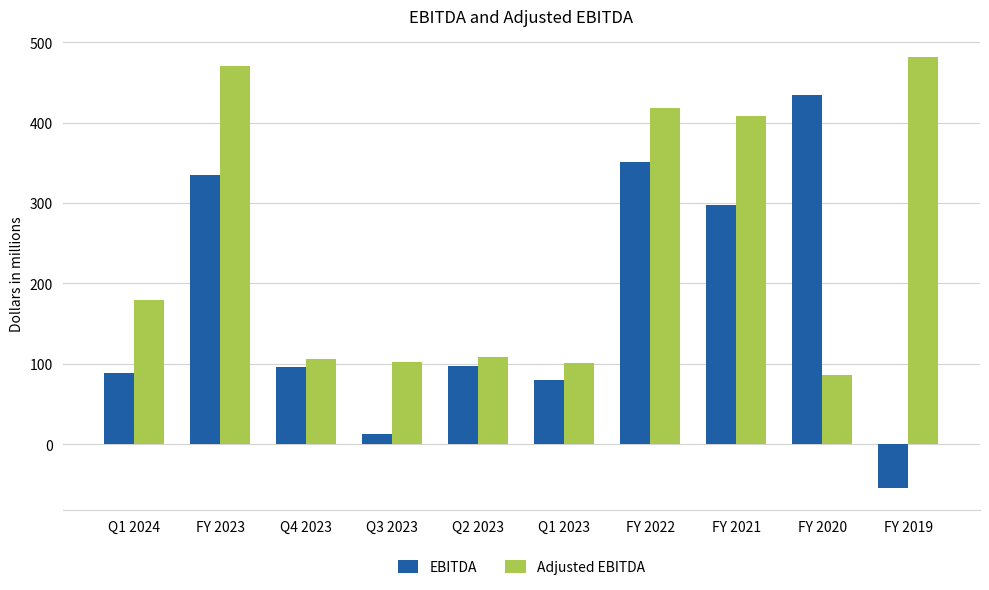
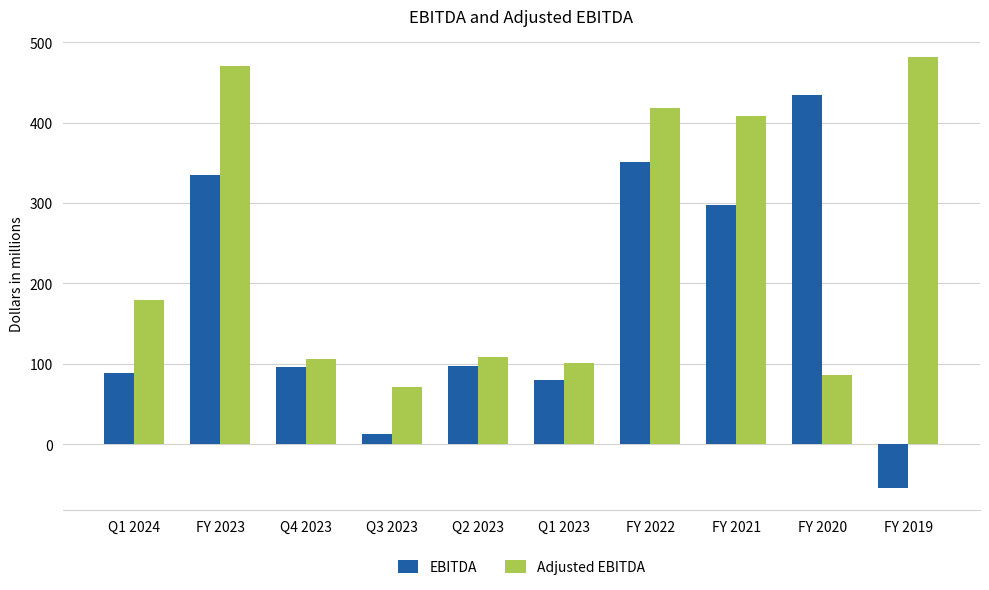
Adjusted EBITDA, Q3 2023: 100 -> 70
